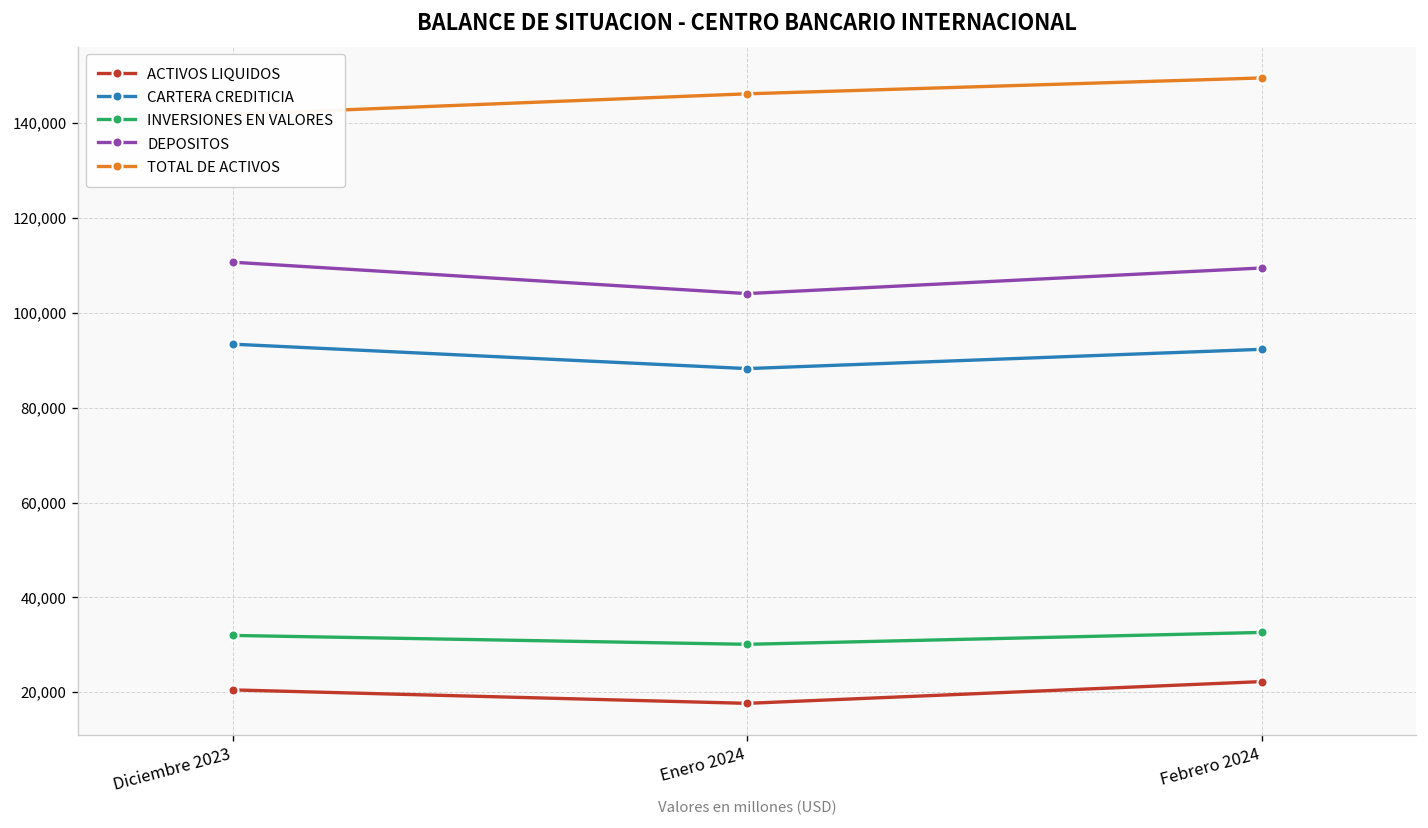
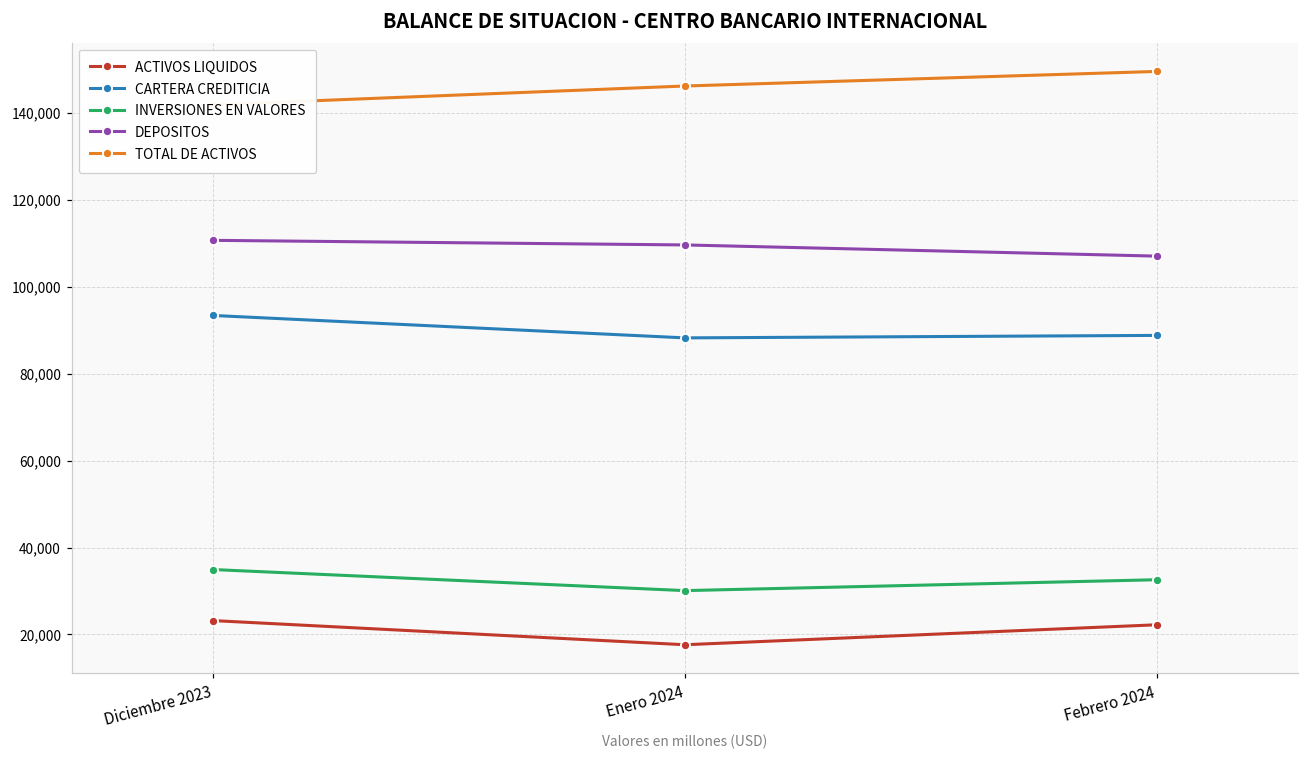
ACTIVOS LIQUIDOS, Diciembre 2023: 20,000 -> 23,000
INVERSIONES EN VALORES, Diciembre 2023: 32,000 -> 35,000
DEPOSITOS, Enero 2024: 104,000 -> 110,000
CARTERA CREDITICIA, Febrero 2024: 92,000 -> 89,000
DEPOSITOS, Febrero 2024: 109,000 -> 107,000
